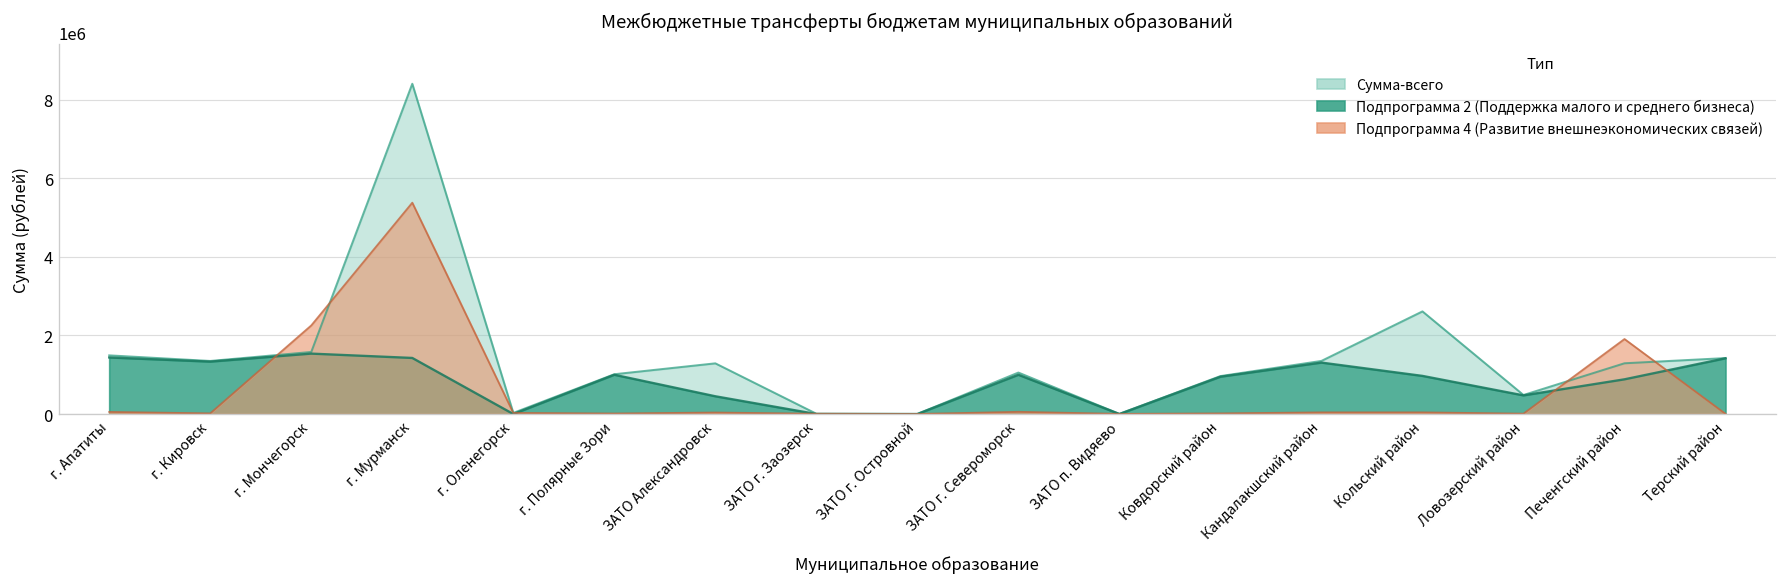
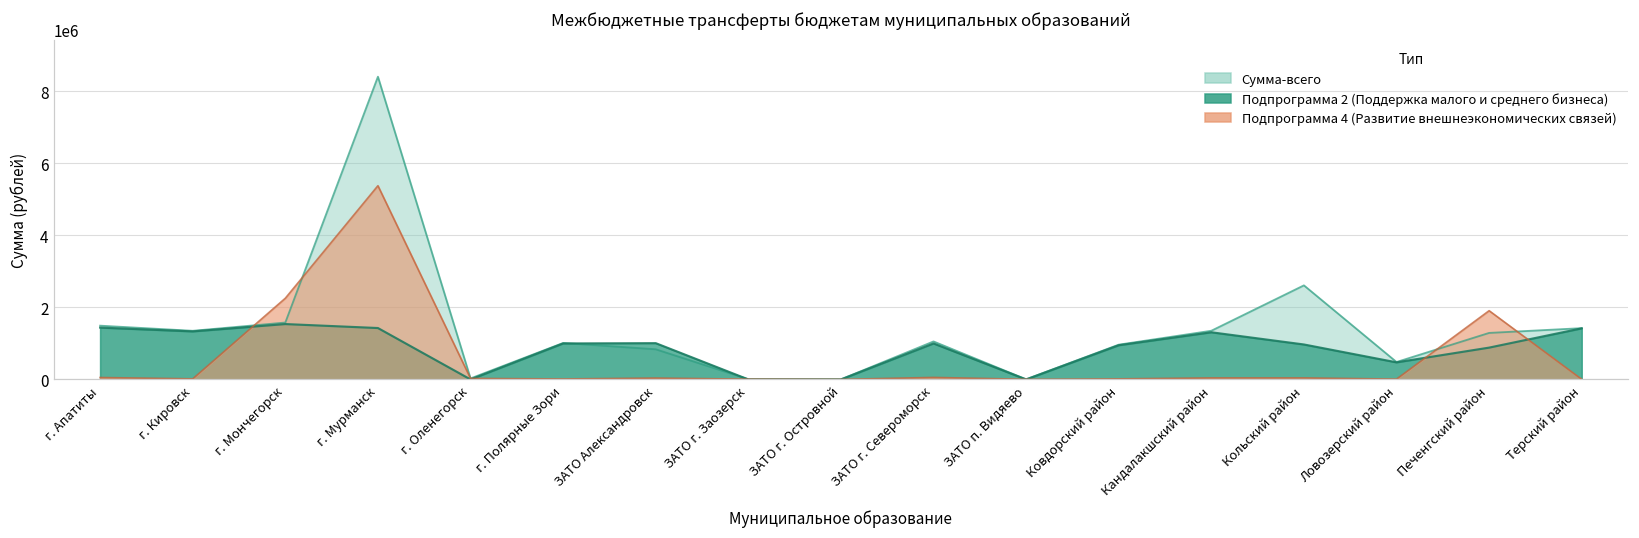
Сумма-всего, ЗАТО Александровск: 1300000 -> 800000
Подпрограмма 2 (Поддержка малого и среднего бизнеса), ЗАТО Александровск: 500000 -> 1000000
